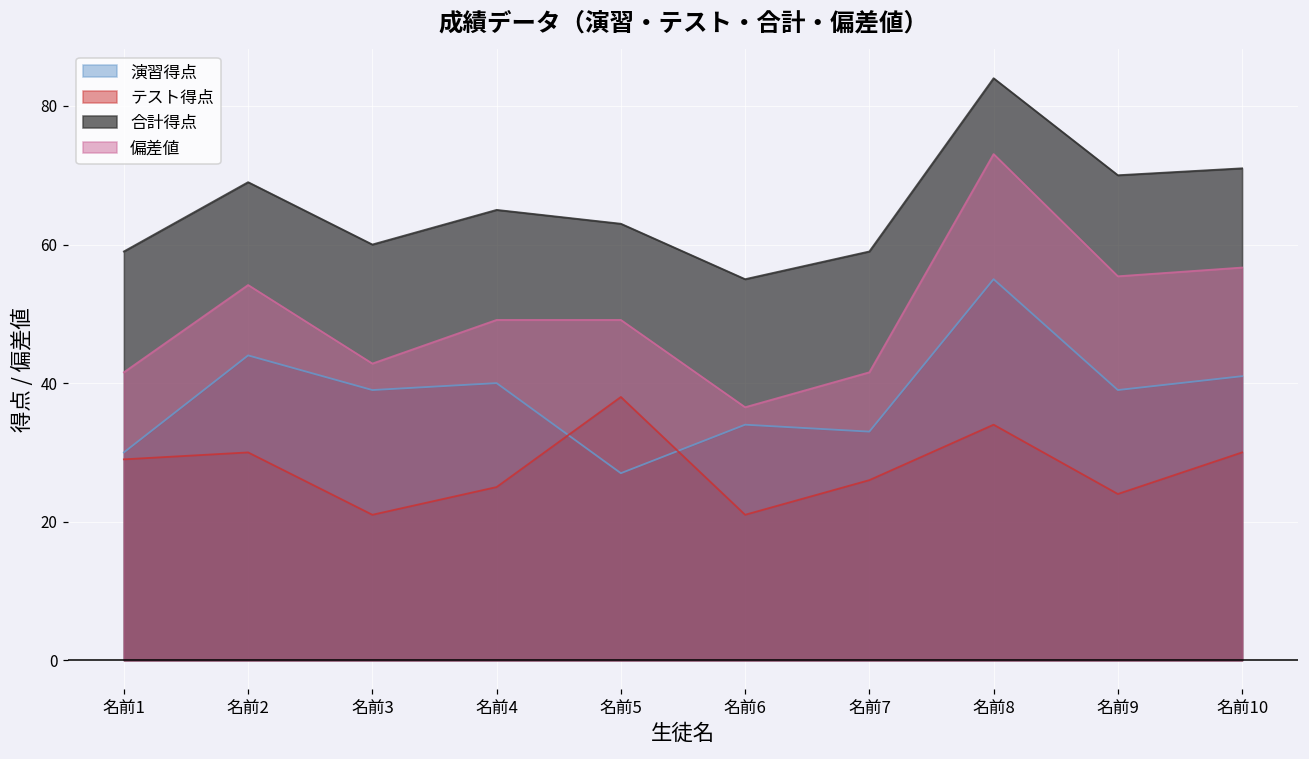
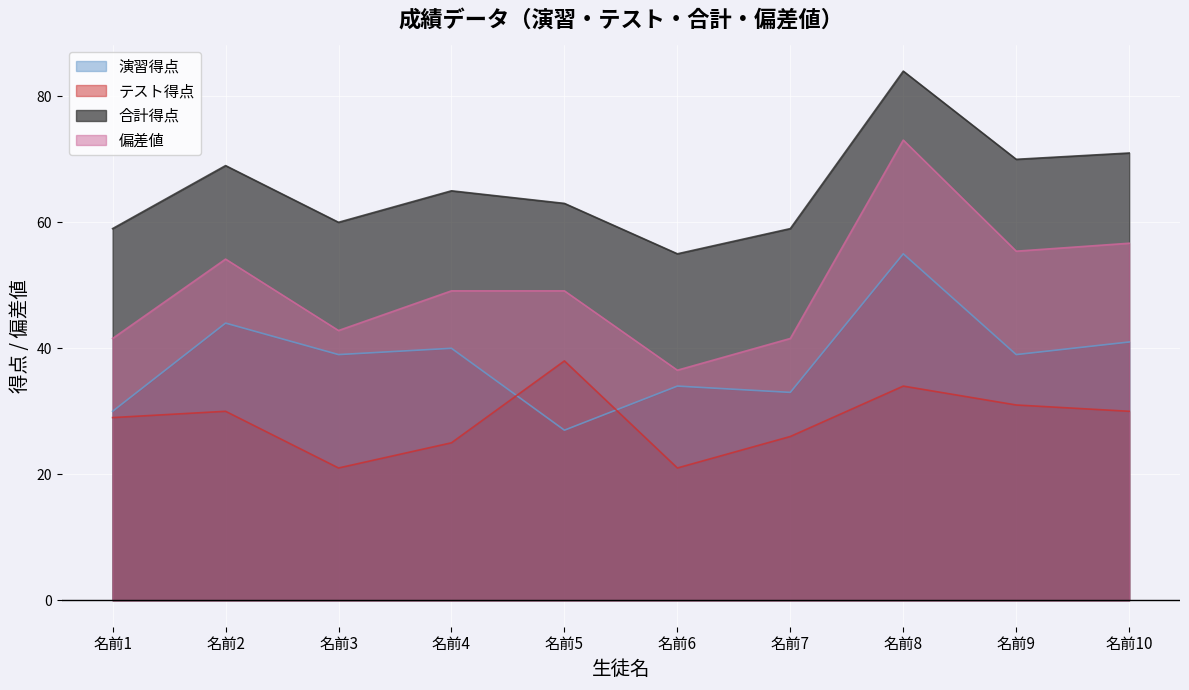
テスト得点, 名前9: 24 -> 31
